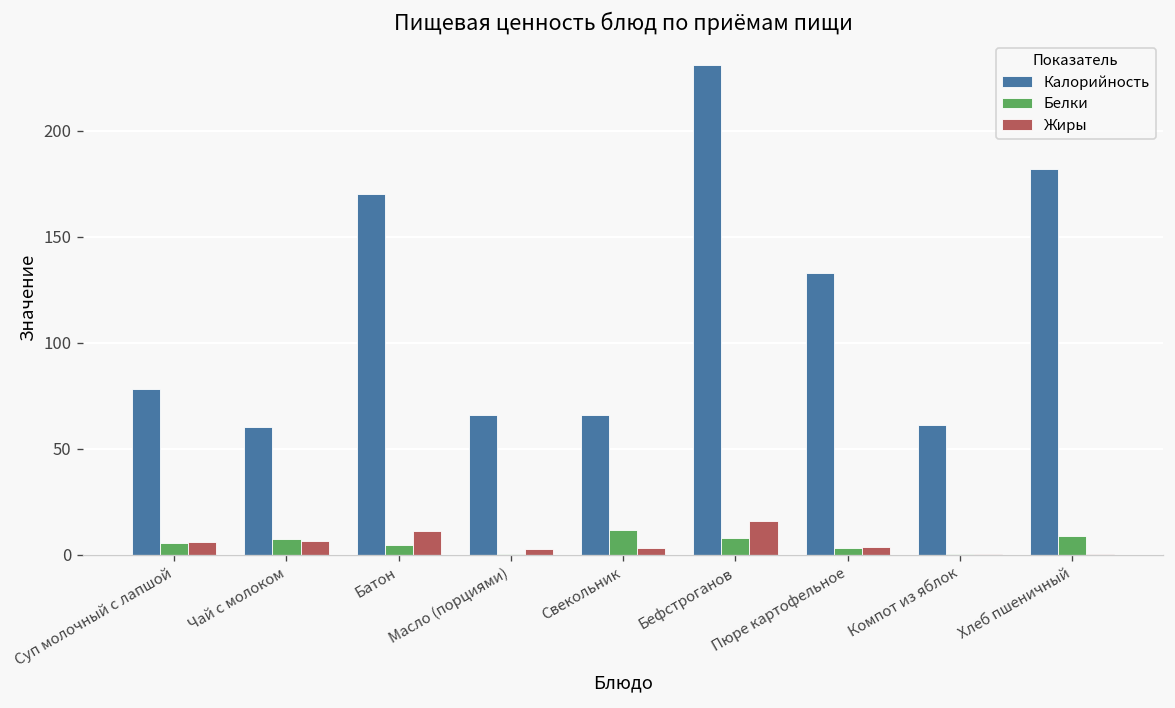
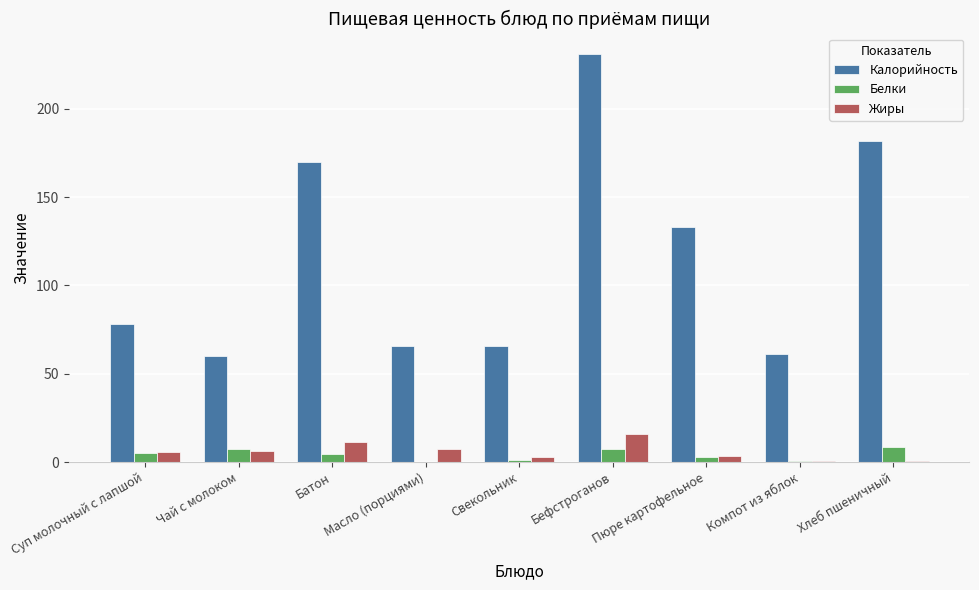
Жиры, Масло (порциями): 3 -> 7
Белки, Свекольник: 12 -> 1
